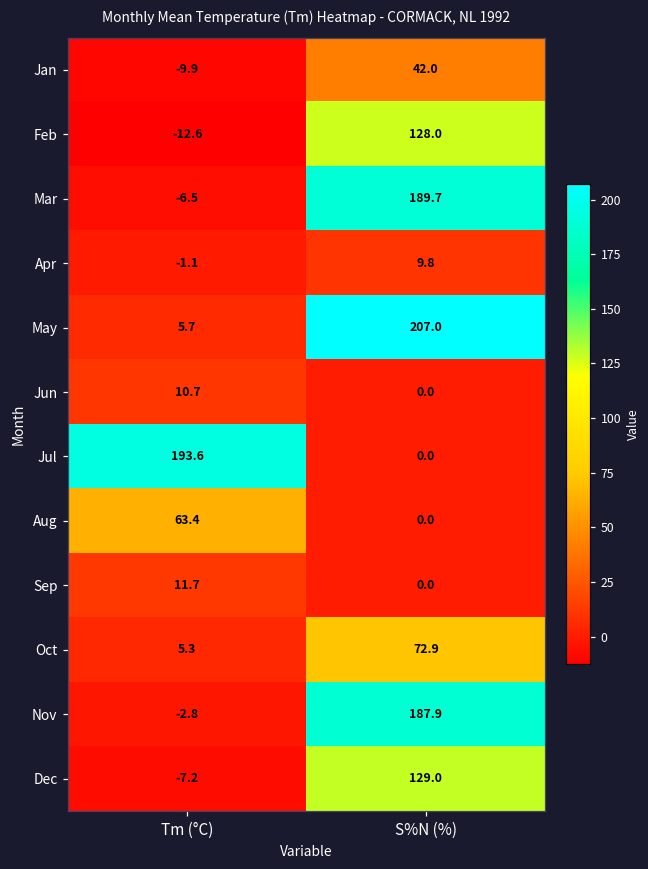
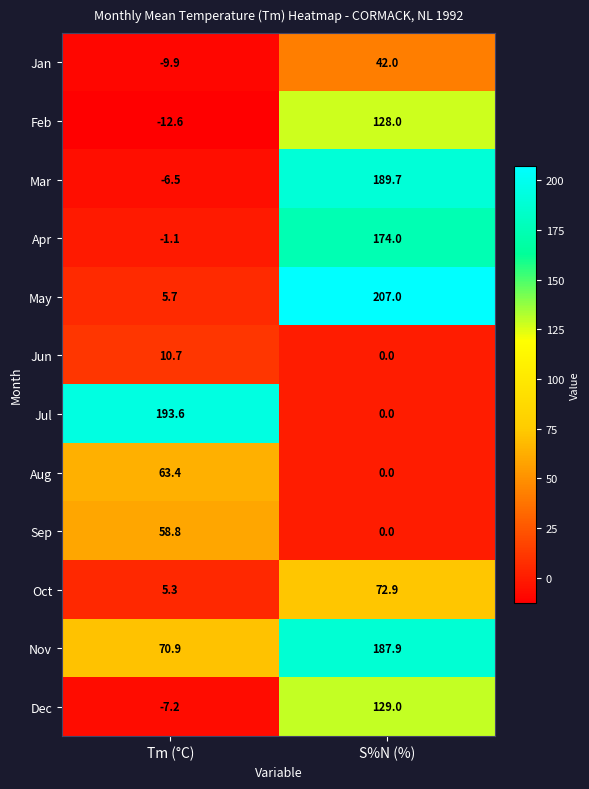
Apr, S%N (%): 9.8 -> 174.0
Sep, Tm (°C): 11.7 -> 58.8
Nov, Tm (°C): -2.8 -> 70.9
